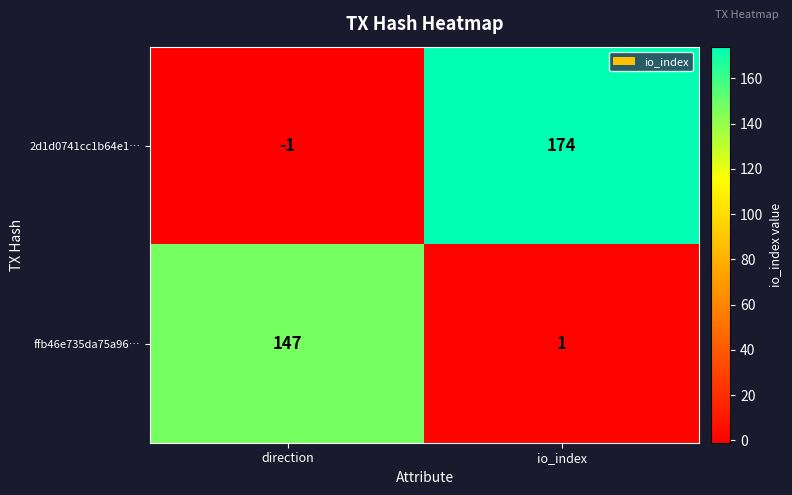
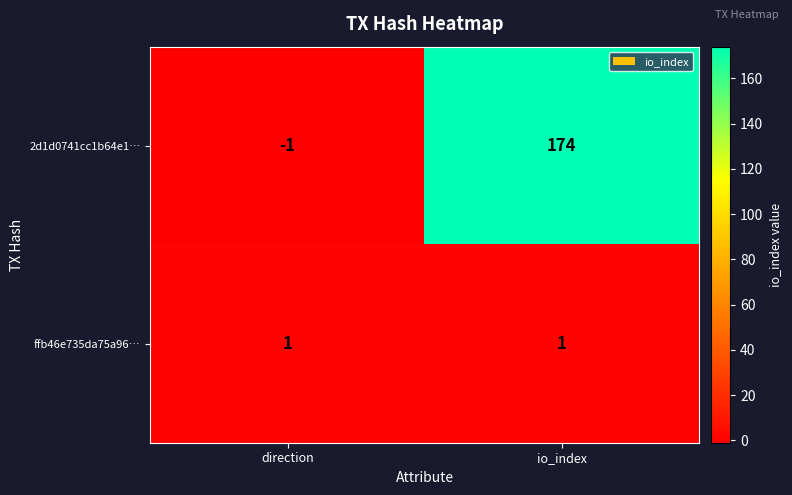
ffb46e735da75a96…, direction: 147 -> 1
